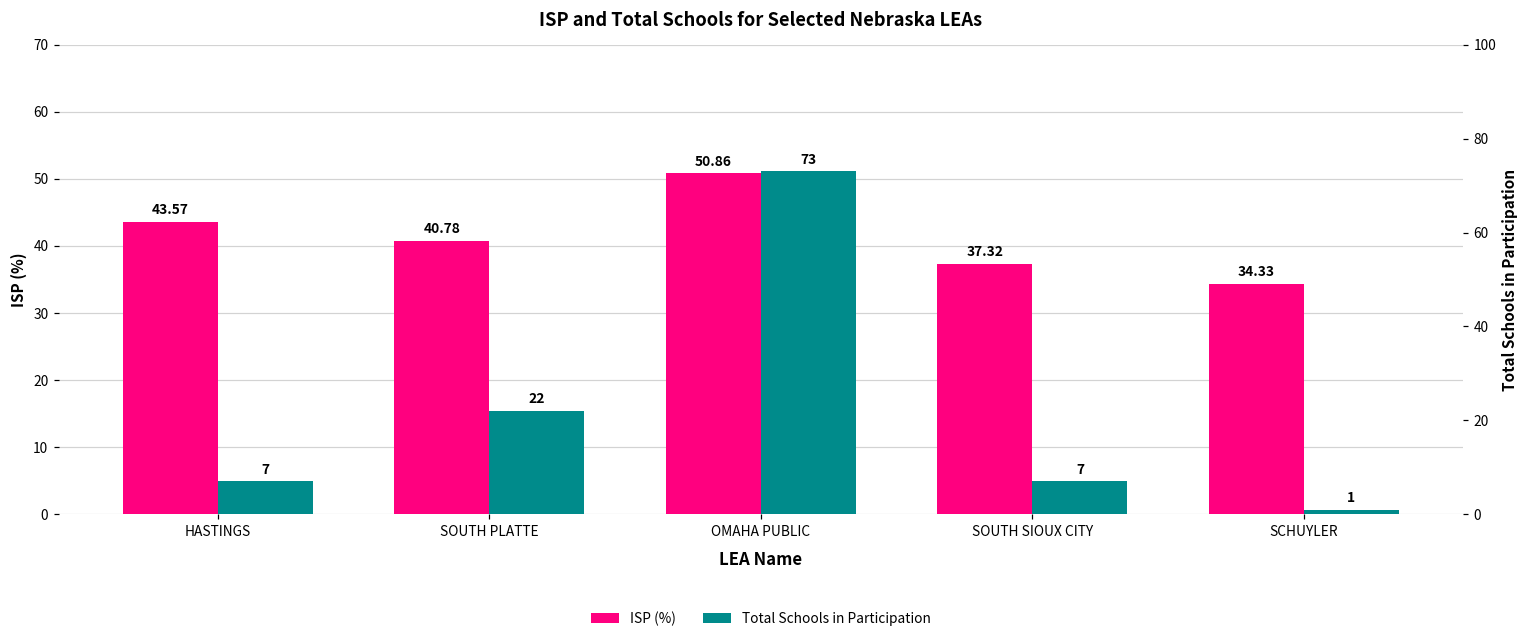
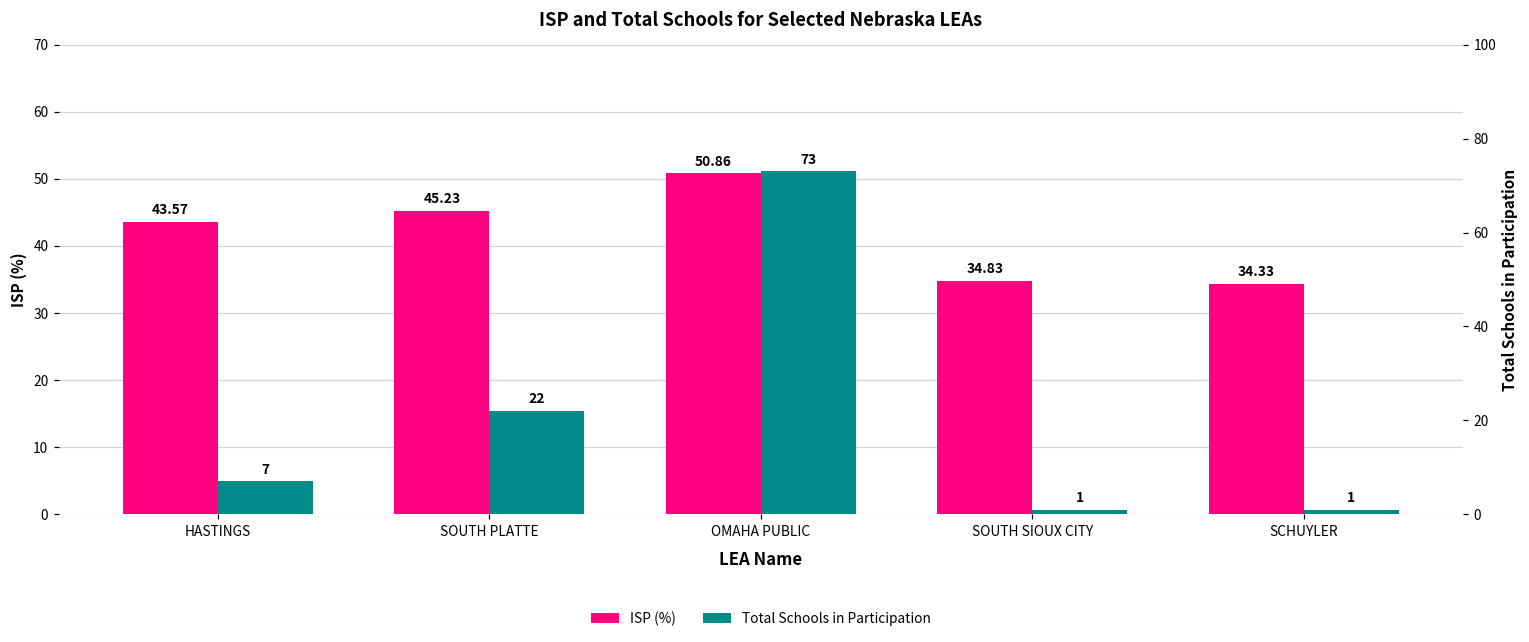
ISP (%), SOUTH PLATTE: 40.78 -> 45.23
ISP (%), SOUTH SIOUX CITY: 37.32 -> 34.83
Total Schools in Participation, SOUTH SIOUX CITY: 7 -> 1
